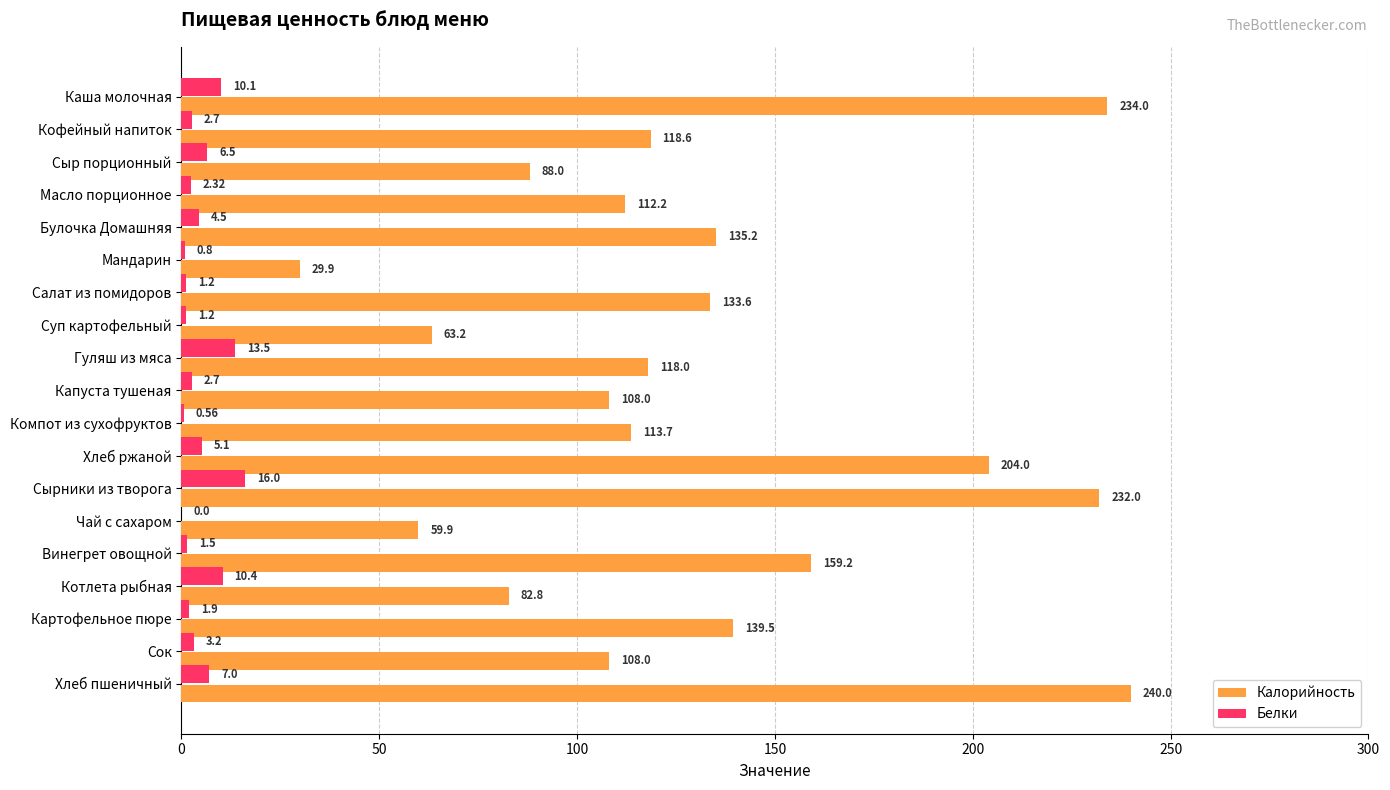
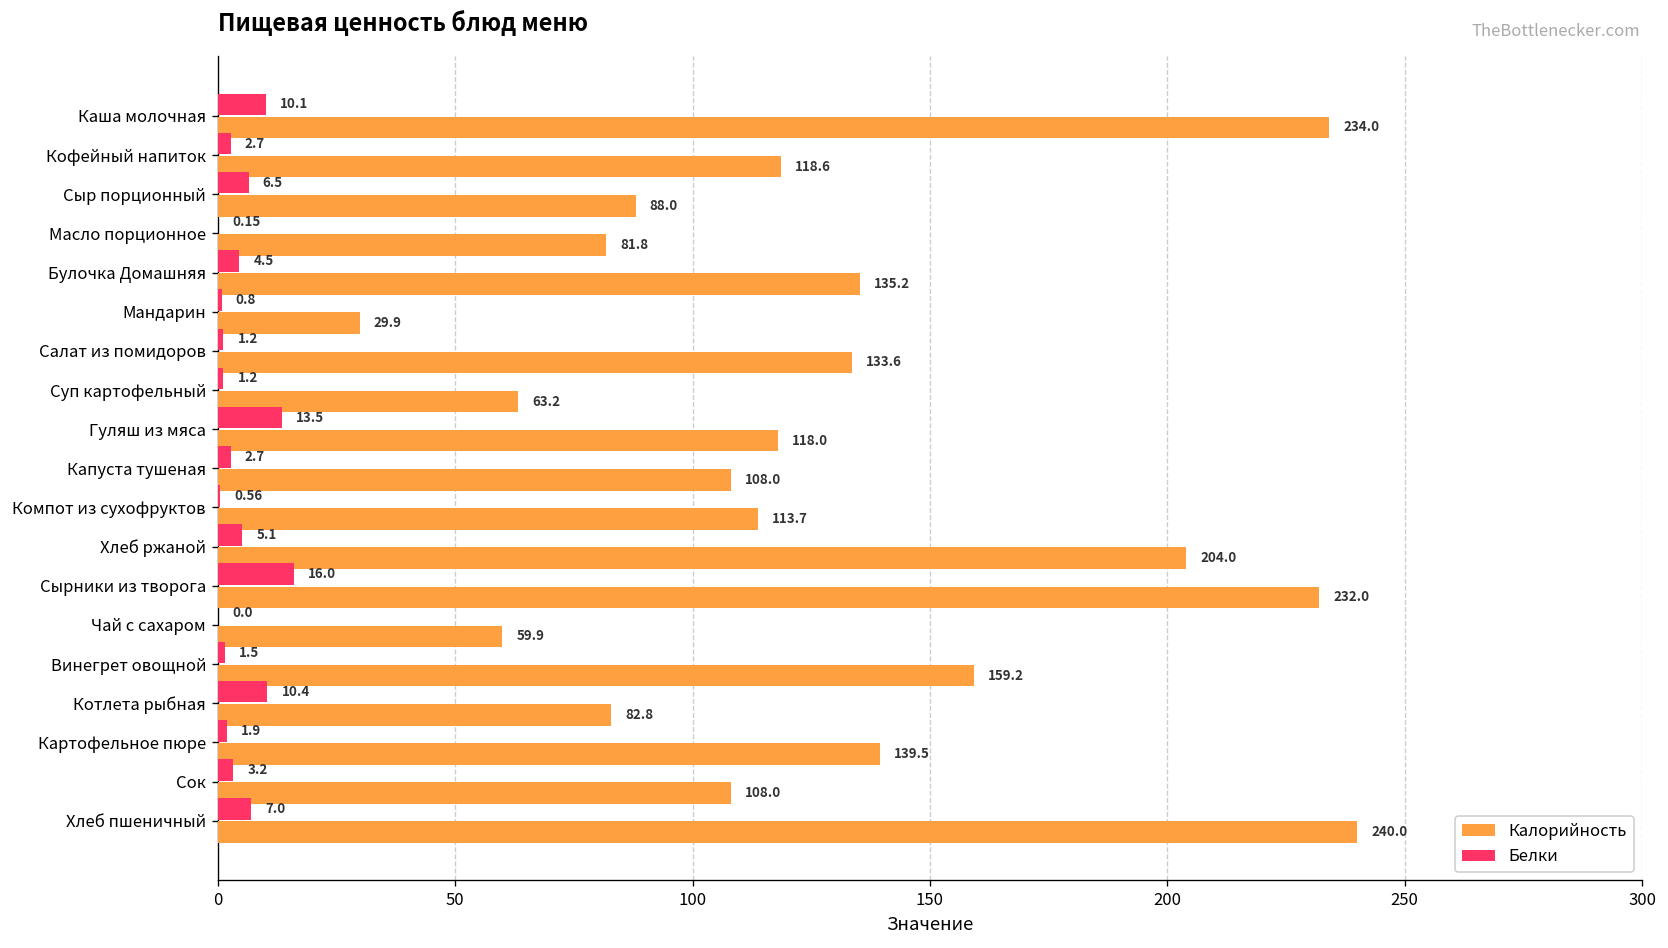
Белки, Масло порционное: 2.32 -> 0.15
Калорийность, Масло порционное: 112.2 -> 81.8
